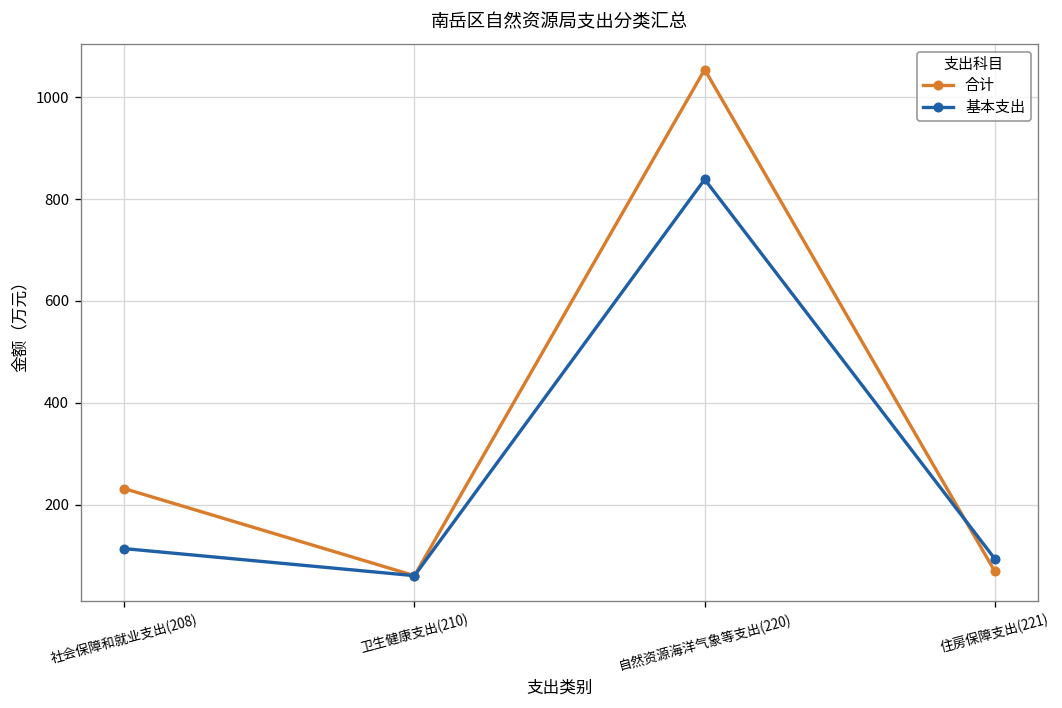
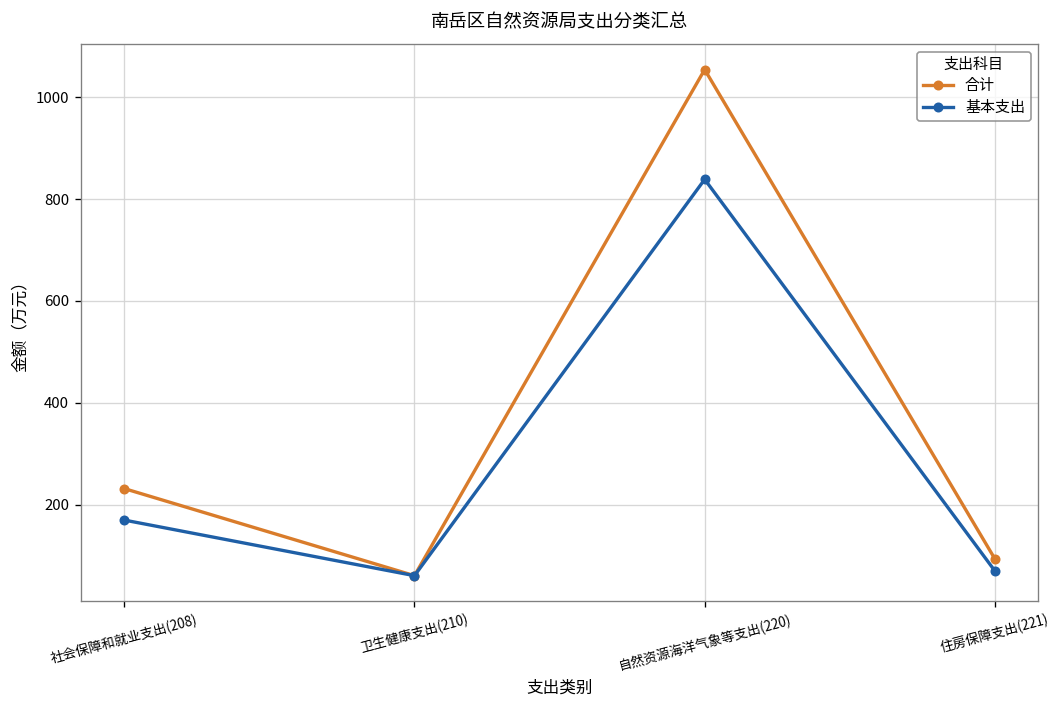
基本支出, 社会保障和就业支出(208): 110 -> 170
合计, 住房保障支出(221): 70 -> 90
基本支出, 住房保障支出(221): 90 -> 70
